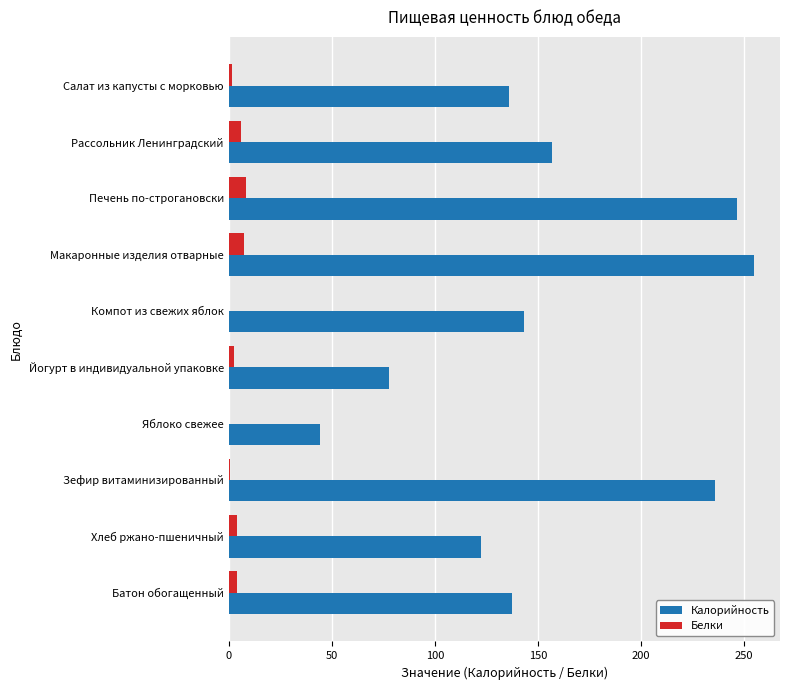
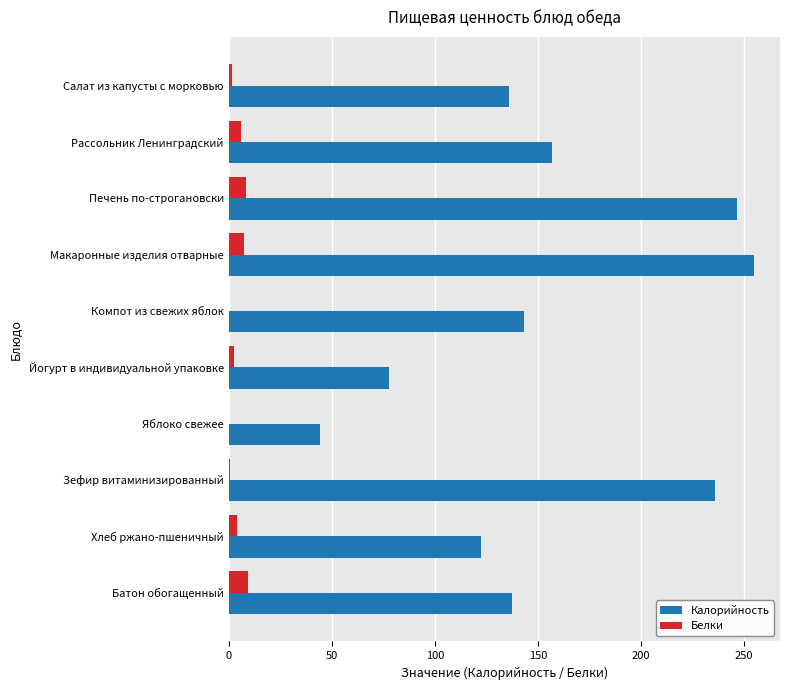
Белки, Батон обогащенный: 4 -> 9
